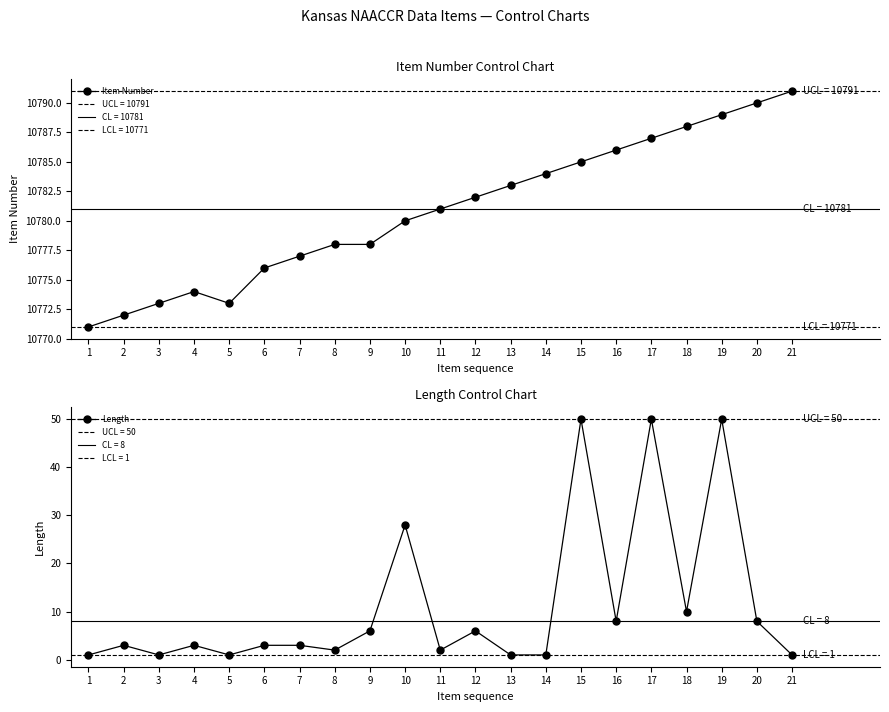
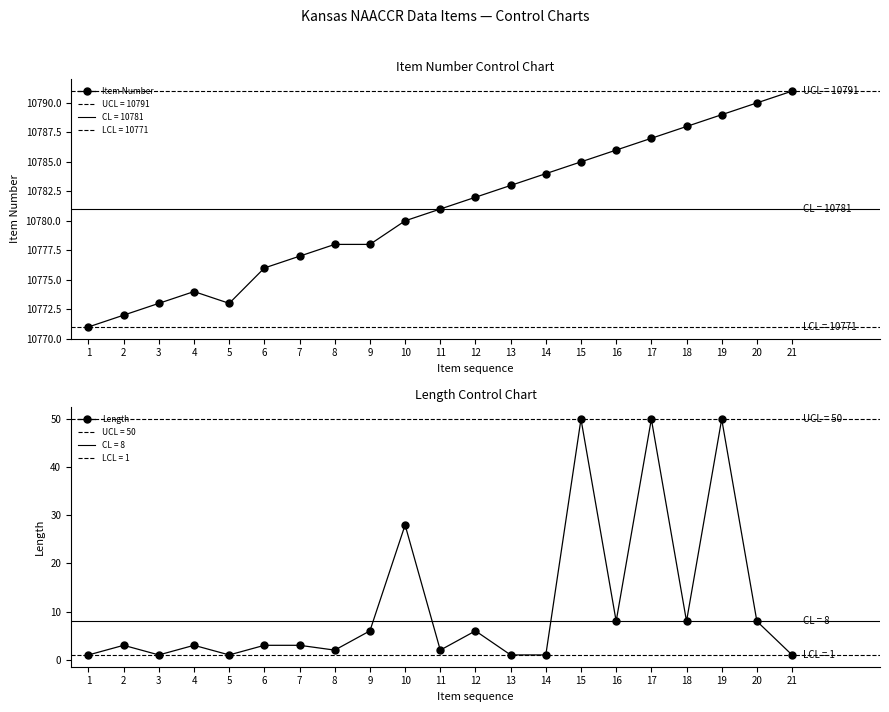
Length Control Chart, 18: 10 -> 8
